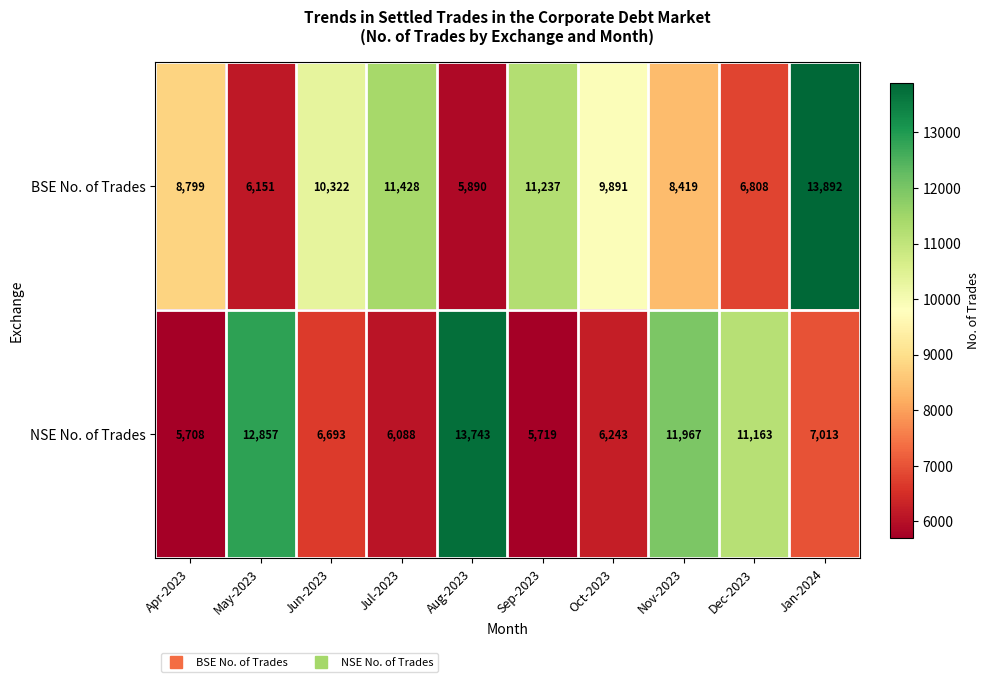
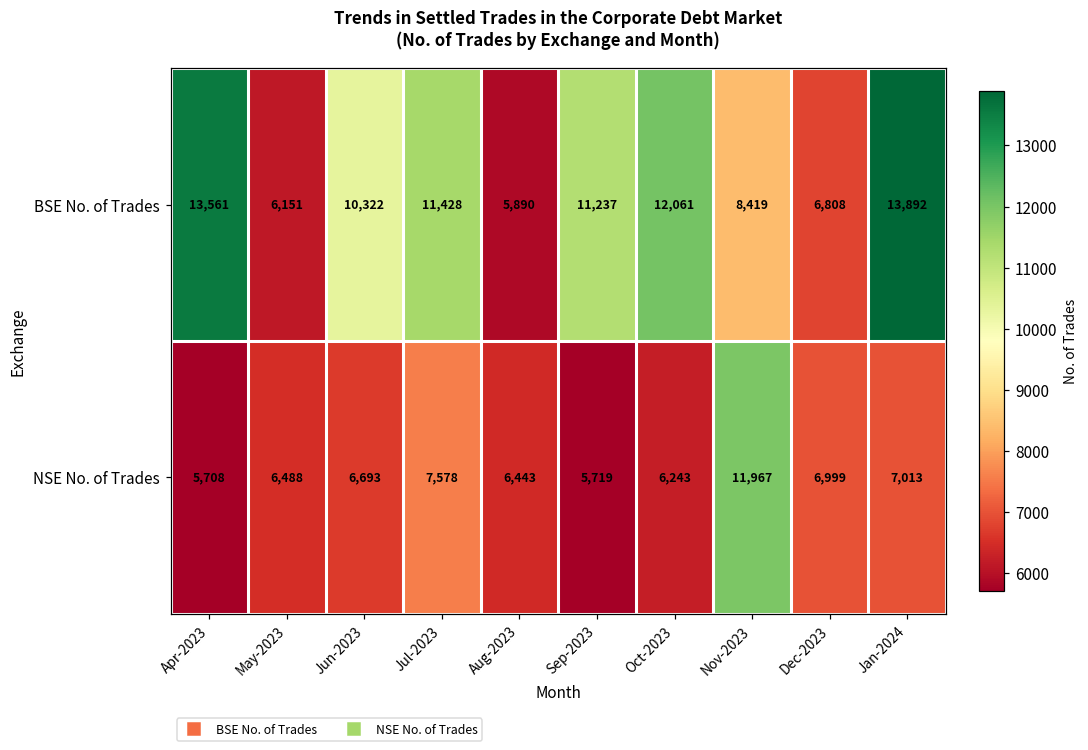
BSE No. of Trades, Apr-2023: 8,799 -> 13,561
BSE No. of Trades, Oct-2023: 9,891 -> 12,061
NSE No. of Trades, May-2023: 12,857 -> 6,488
NSE No. of Trades, Jul-2023: 6,088 -> 7,578
NSE No. of Trades, Aug-2023: 13,743 -> 6,443
NSE No. of Trades, Dec-2023: 11,163 -> 6,999
